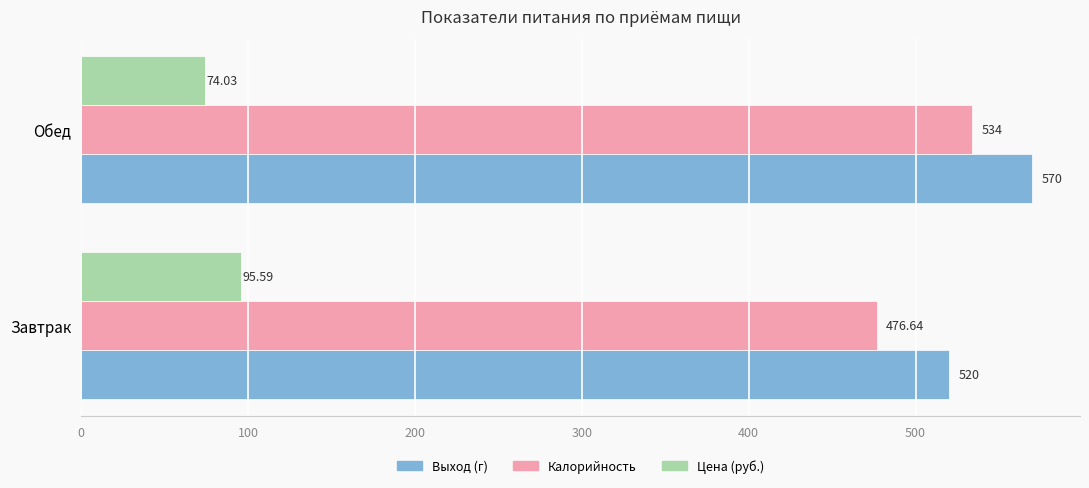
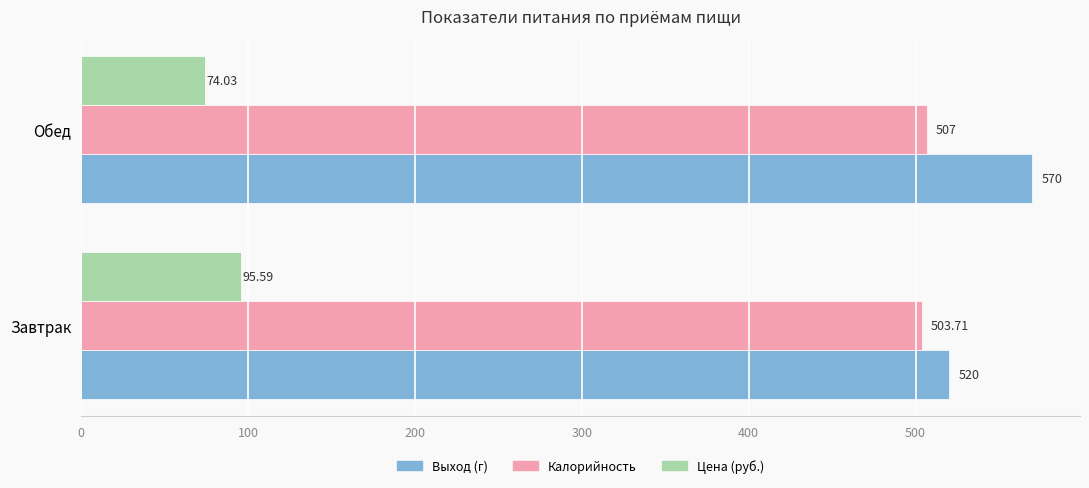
Калорийность, Обед: 534 -> 507
Калорийность, Завтрак: 476.64 -> 503.71
